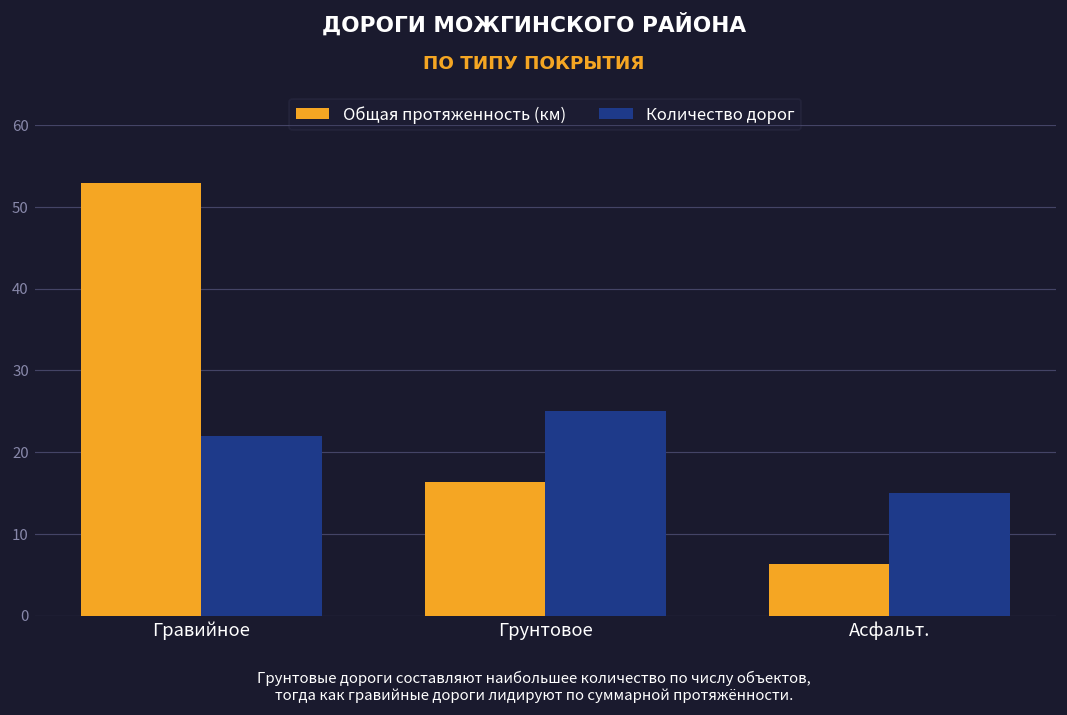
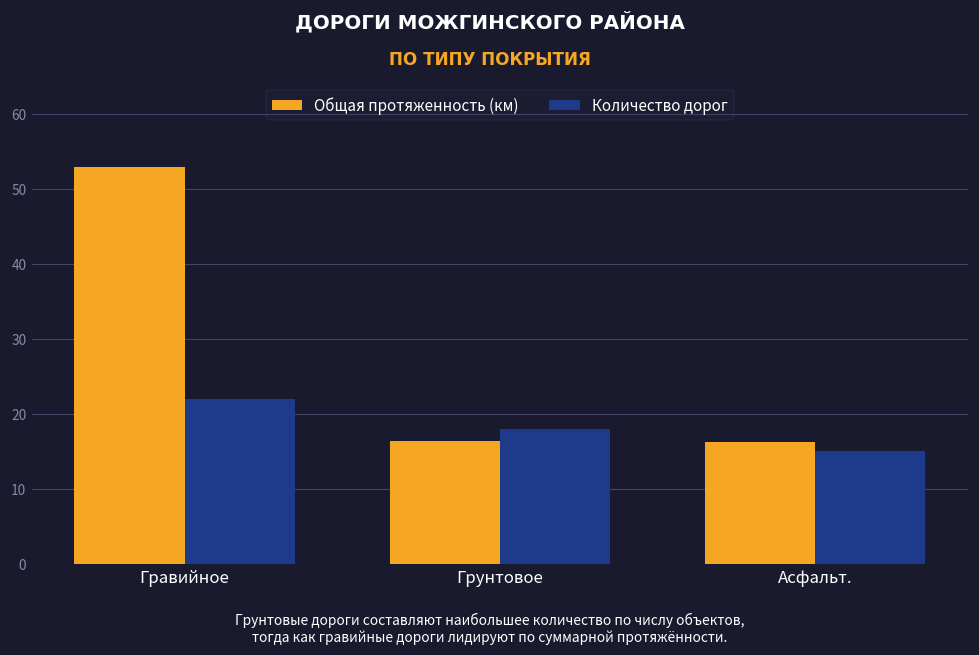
Количество дорог, Грунтовое: 25 -> 18
Общая протяженность (км), Асфальт.: 6 -> 16
